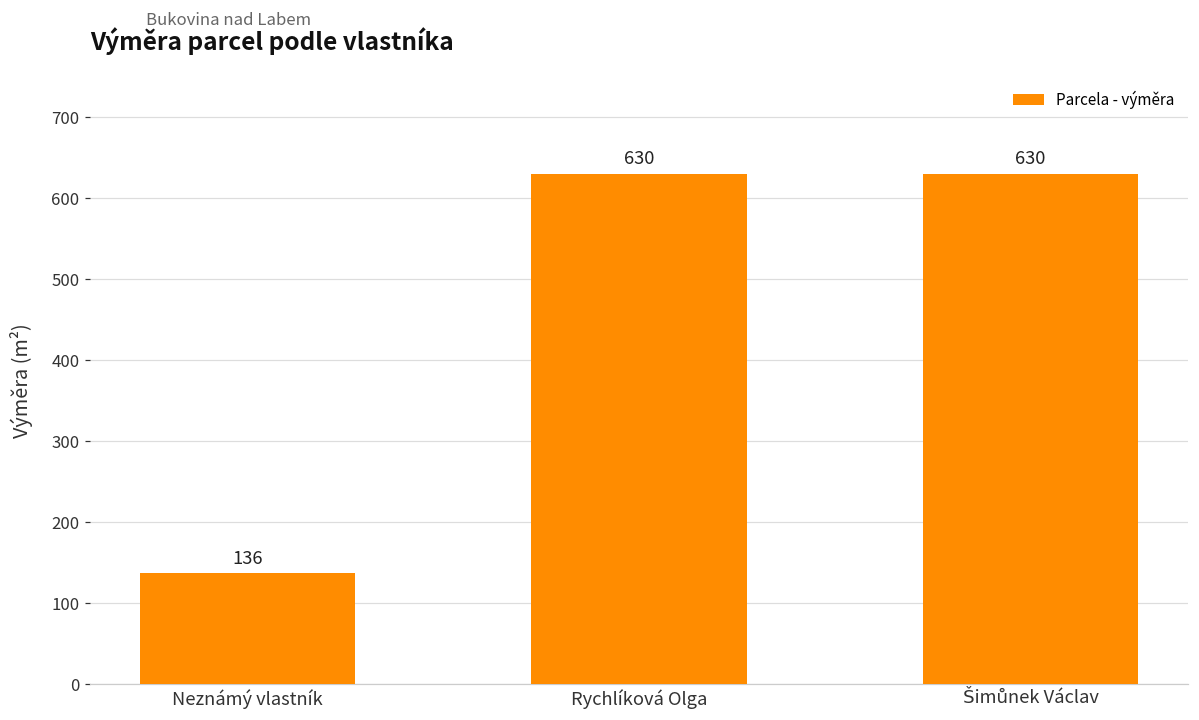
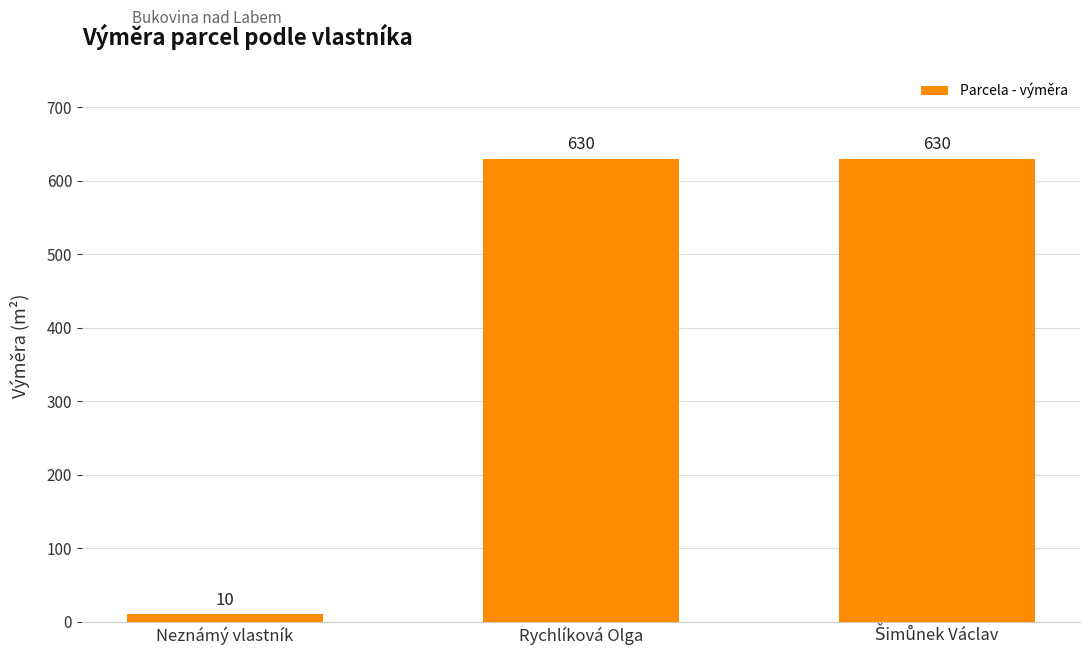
Neznámý vlastník: 136 -> 10
